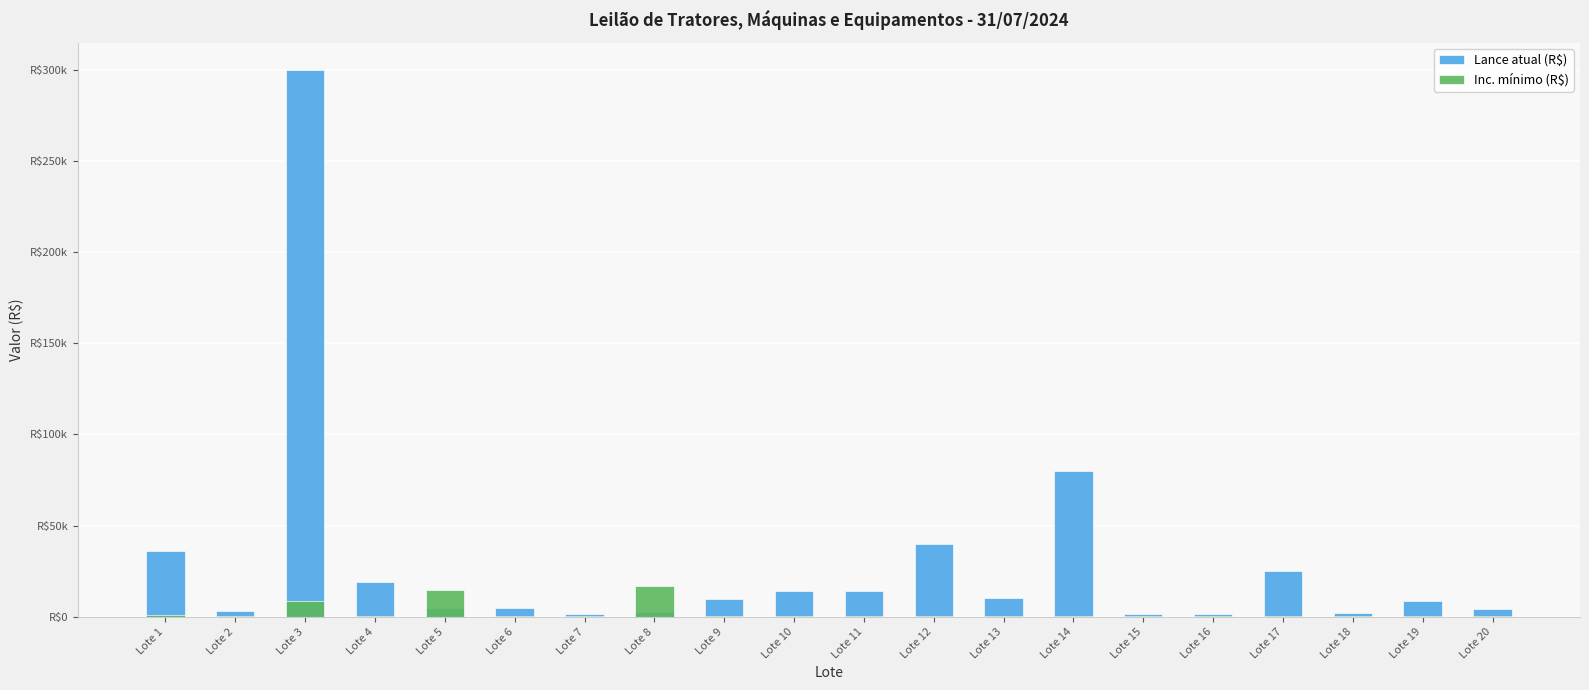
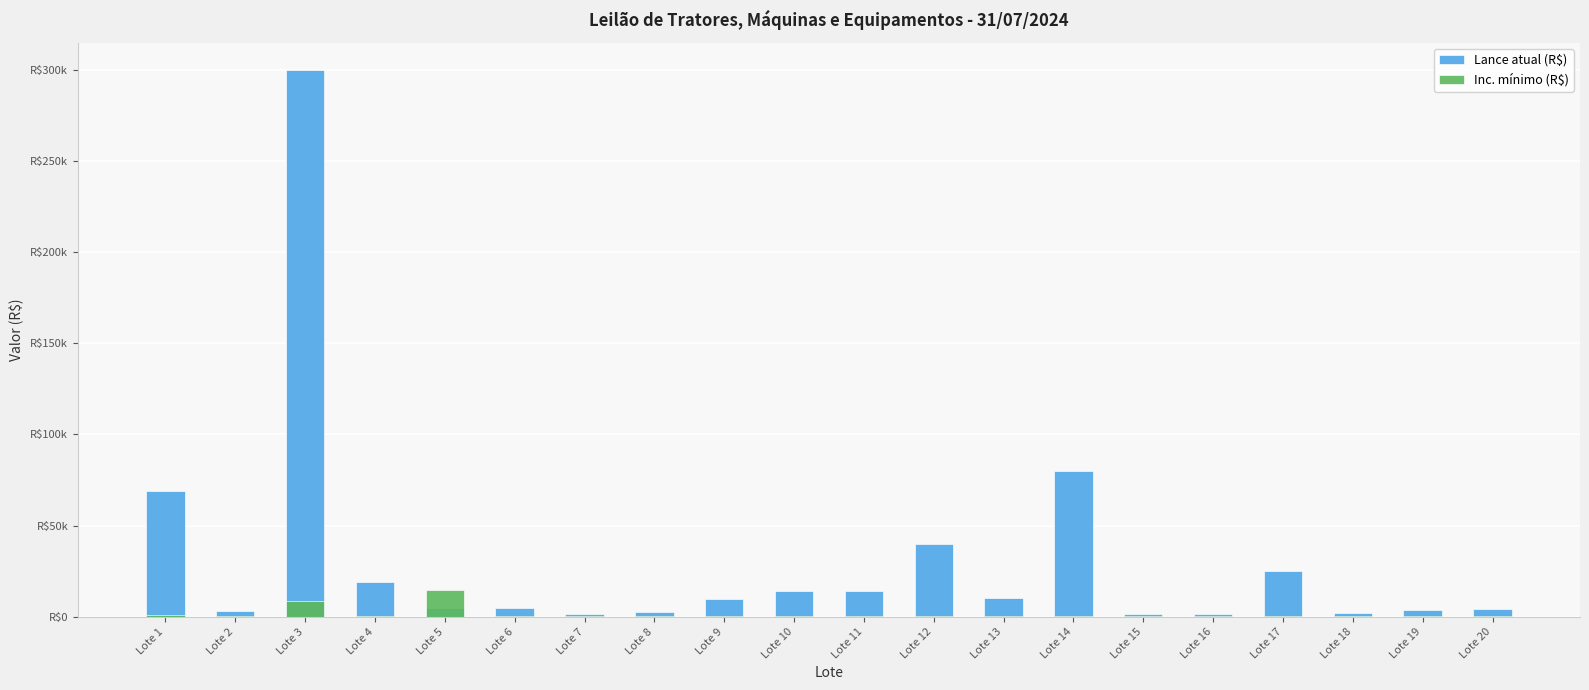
Lance atual (R$), Lote 1: R$36000 -> R$69000
Inc. mínimo (R$), Lote 8: R$17000 -> R$0
Lance atual (R$), Lote 19: R$8000 -> R$4000
